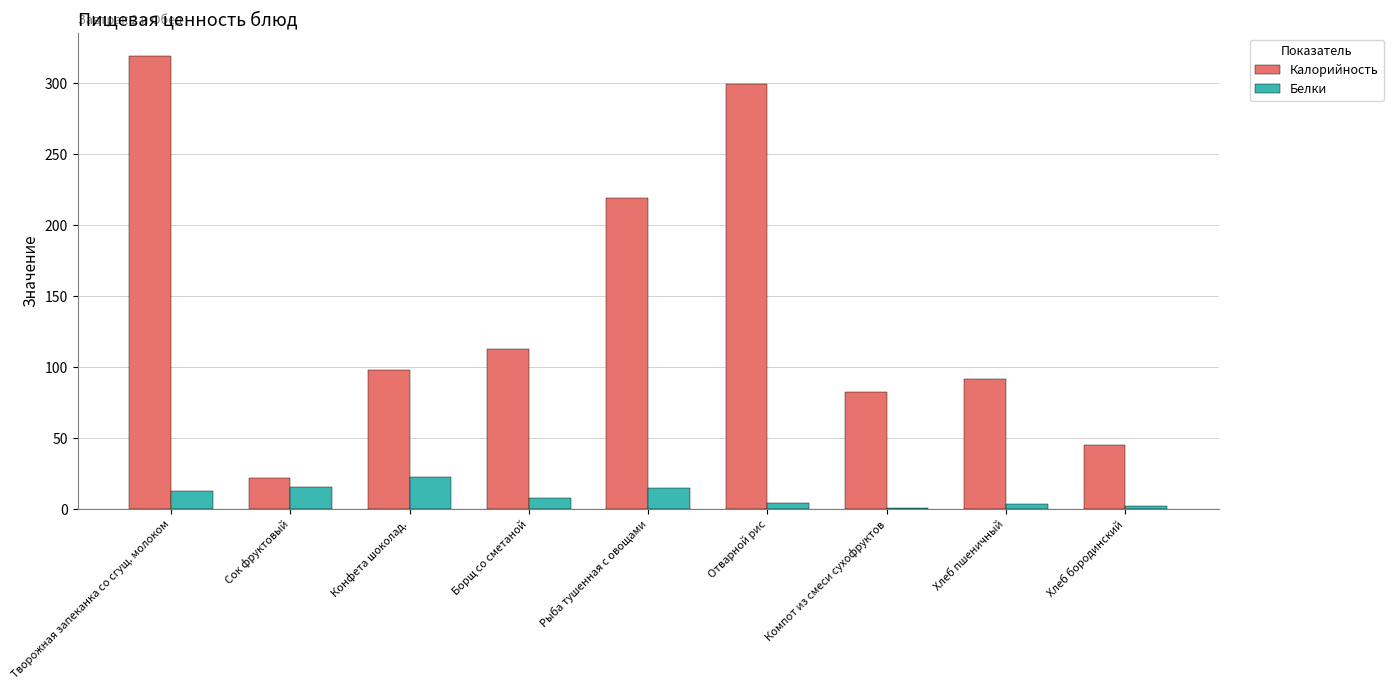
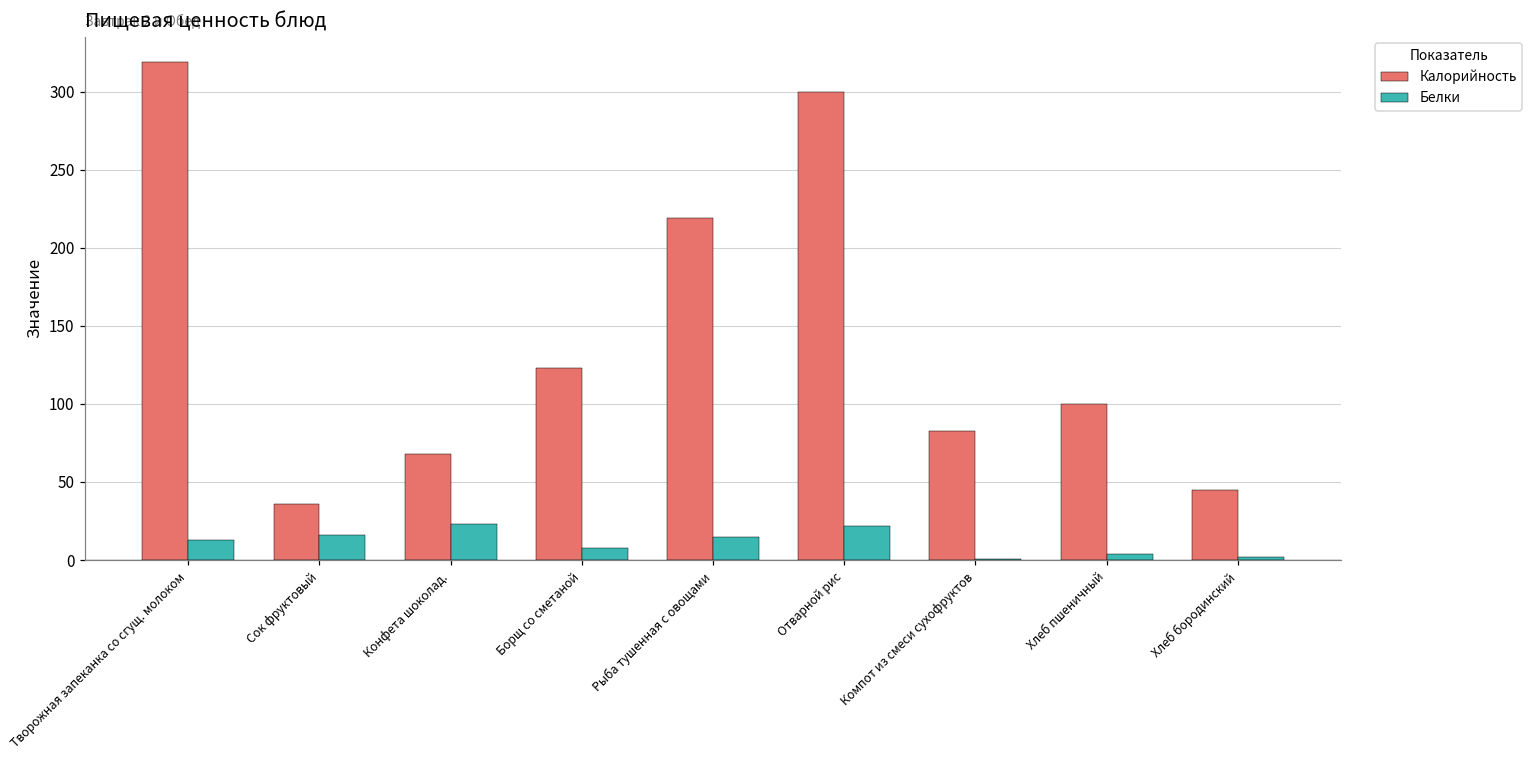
Калорийность, Сок фруктовый: 22 -> 36
Калорийность, Конфета шоколад.: 98 -> 68
Калорийность, Борщ со сметаной: 113 -> 123
Белки, Отварной рис: 4 -> 22
Калорийность, Хлеб пшеничный: 92 -> 100
